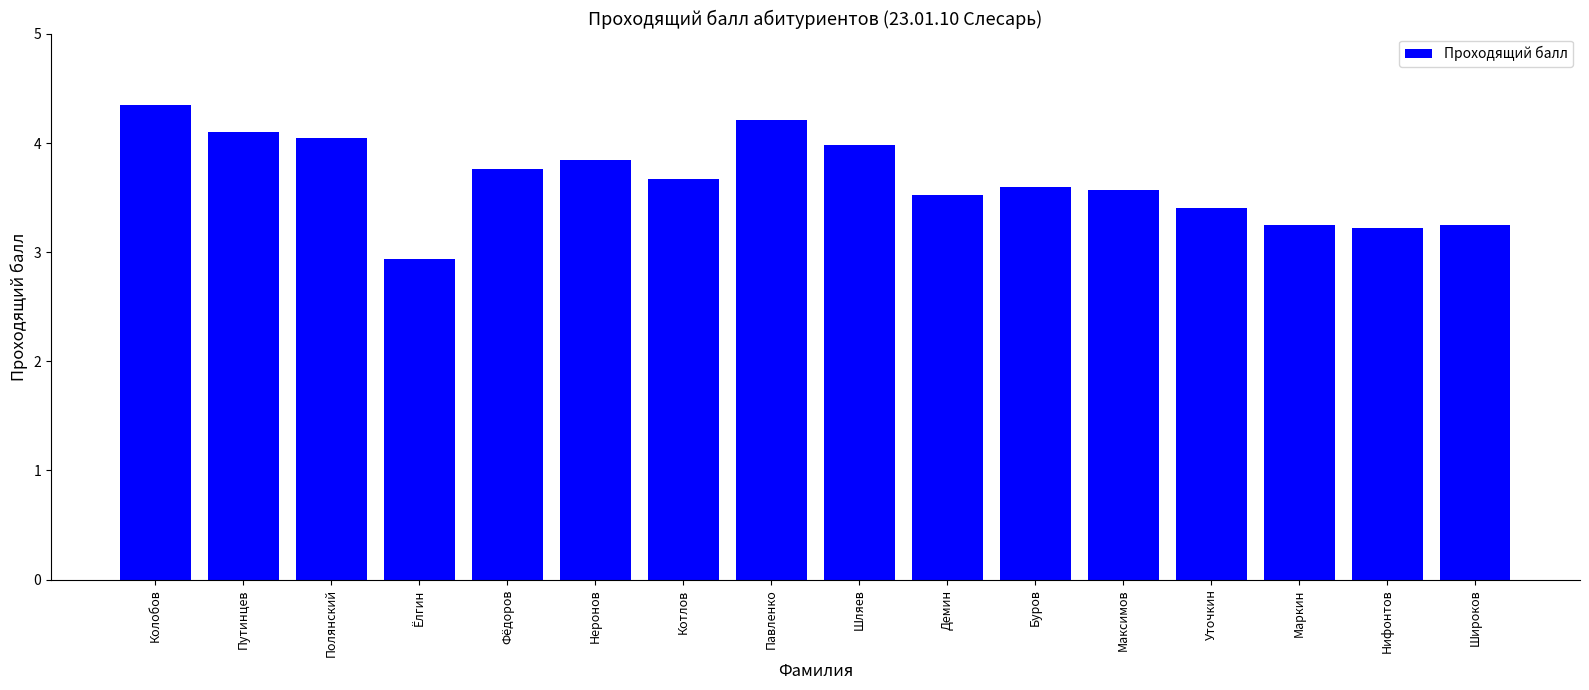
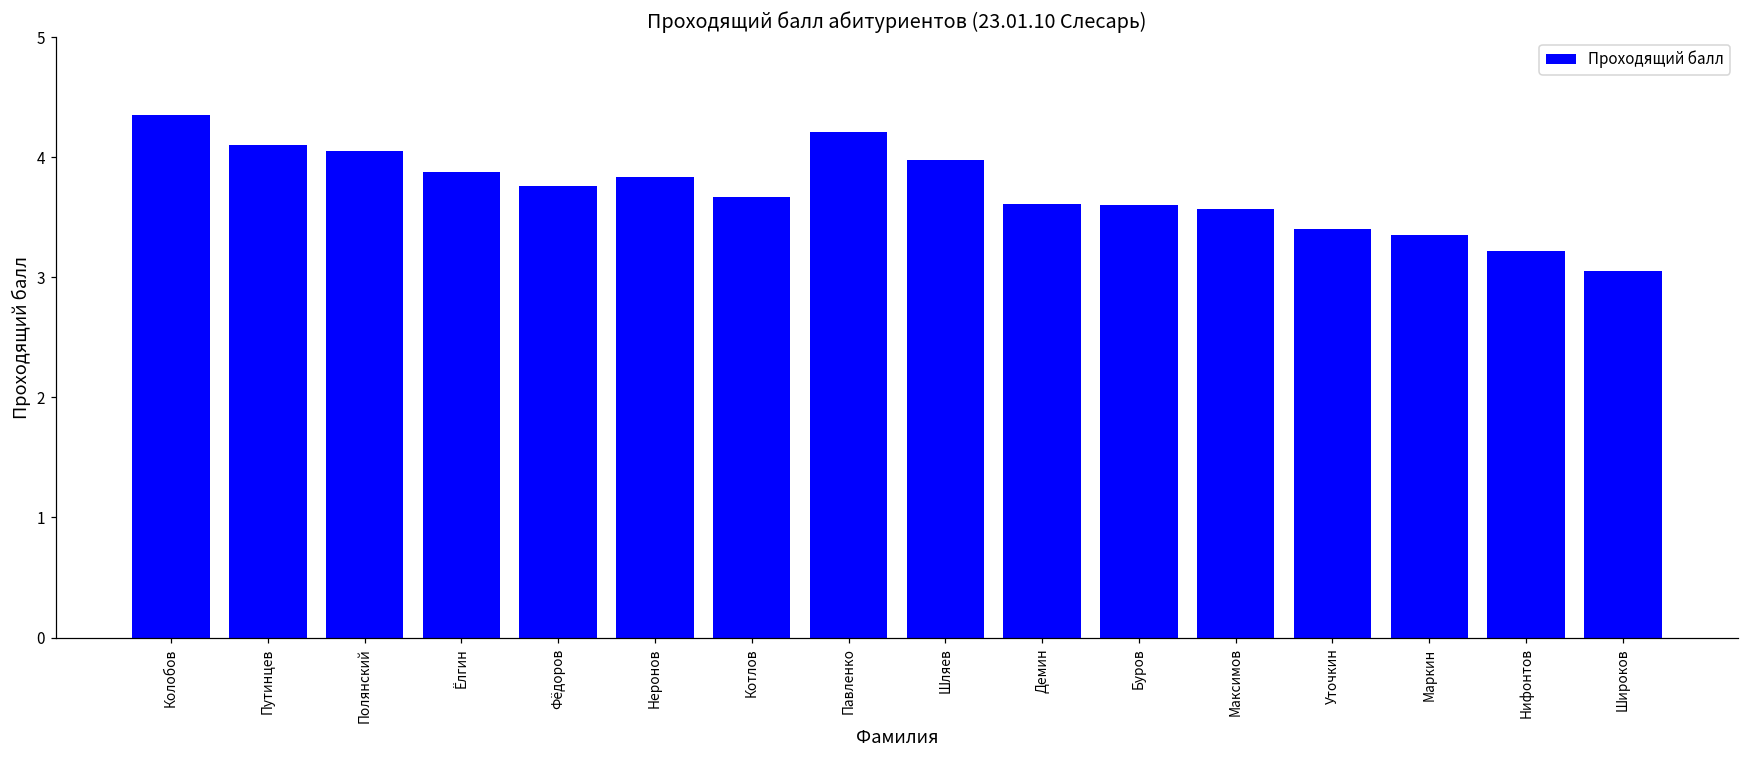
Ёлгин: 2.94 -> 3.88
Демин: 3.52 -> 3.61
Маркин: 3.25 -> 3.35
Широков: 3.25 -> 3.05
